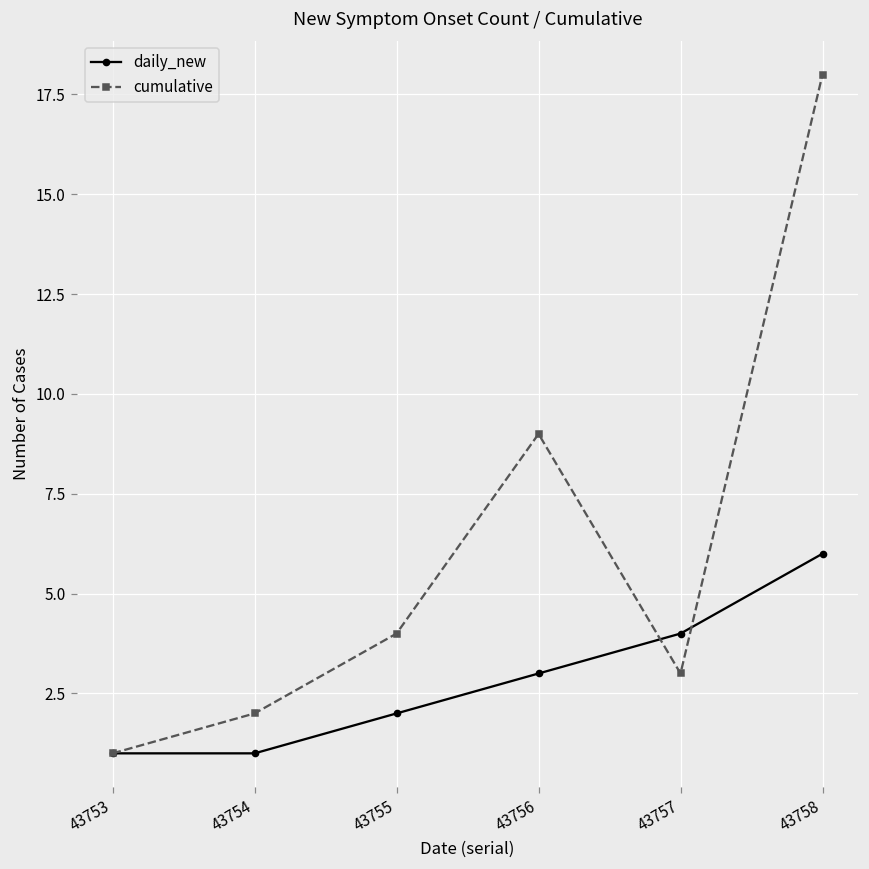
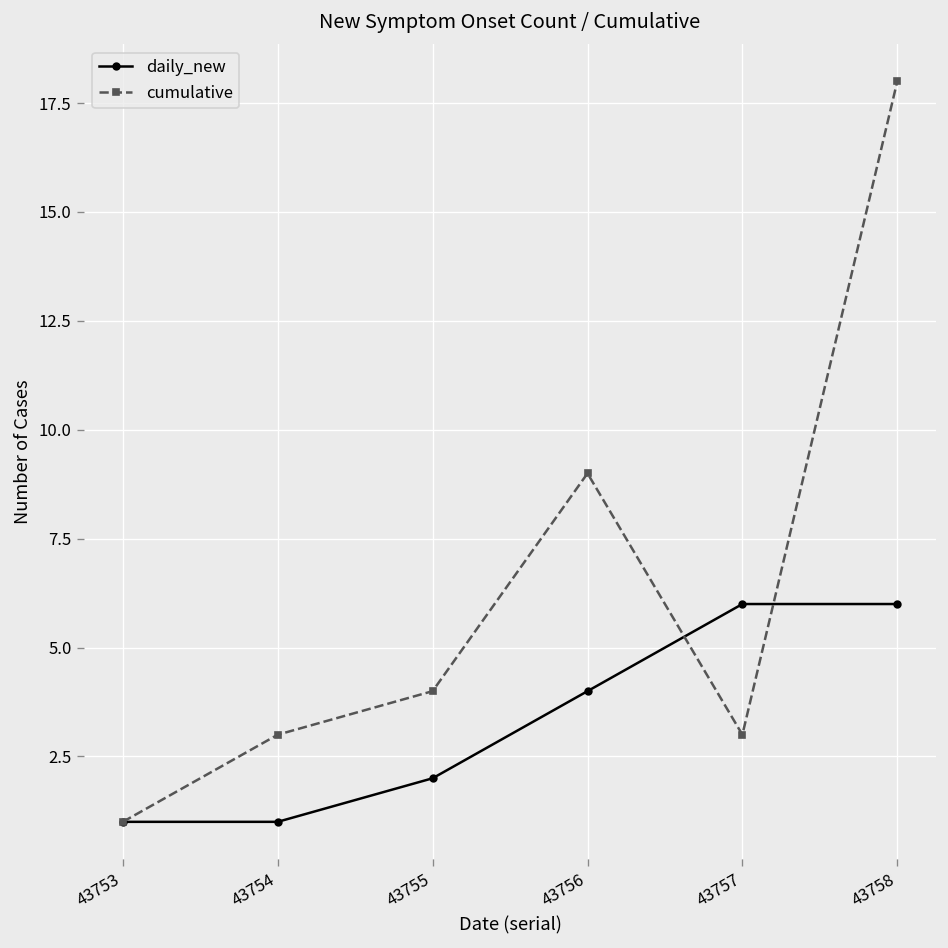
cumulative, 43754: 2 -> 3
daily_new, 43756: 3 -> 4
daily_new, 43757: 4 -> 6
